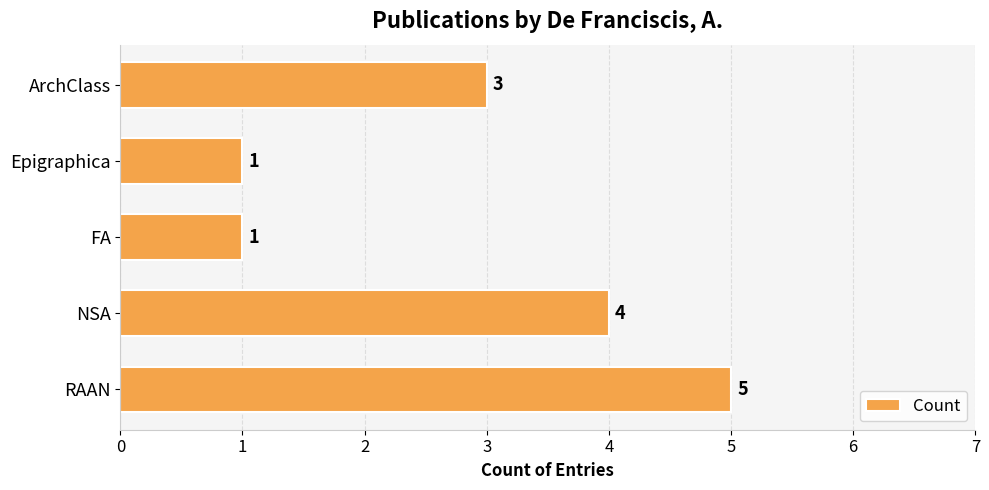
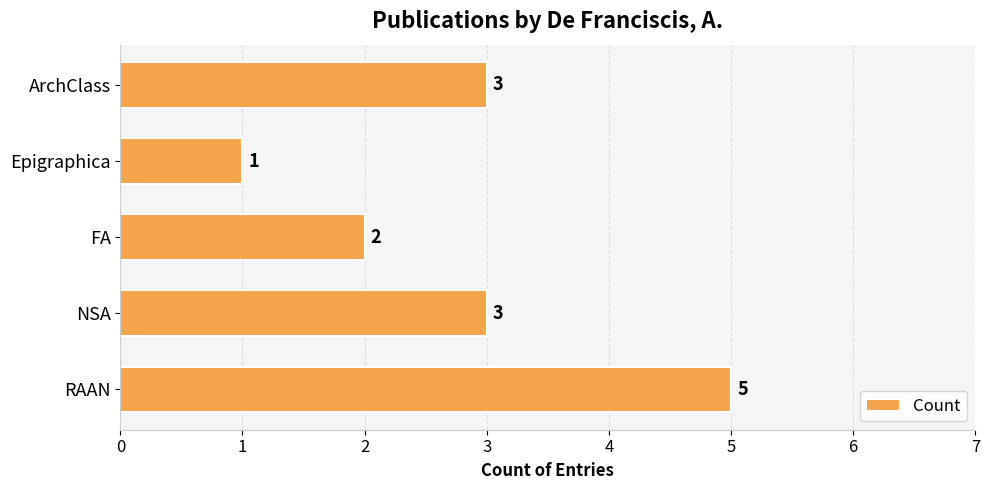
FA: 1 -> 2
NSA: 4 -> 3
